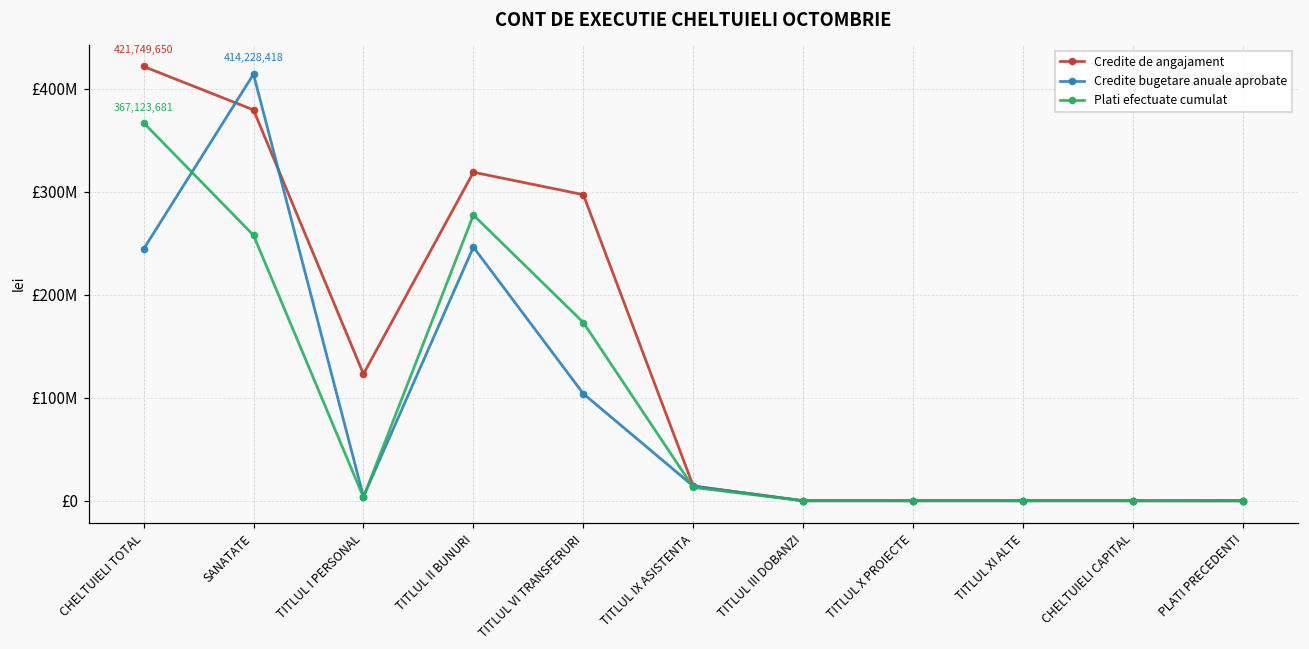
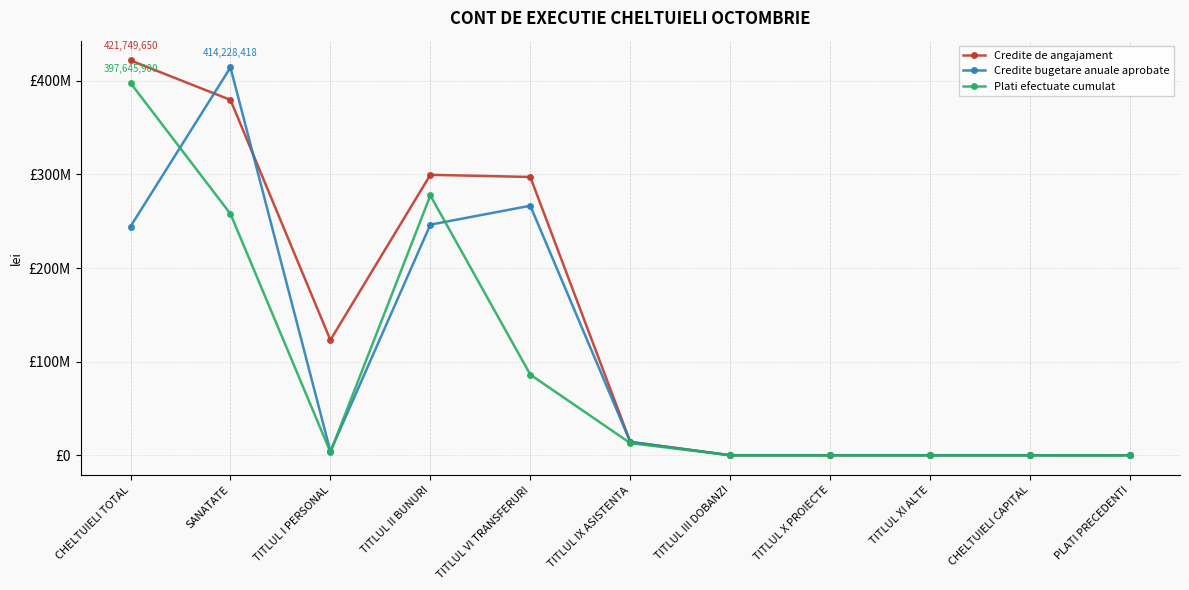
Plati efectuate cumulat, CHELTUIELI TOTAL: 367,123,681 -> 397,645,900
Credite de angajament, TITLUL II BUNURI: £320000000 -> £300000000
Credite bugetare anuale aprobate, TITLUL VI TRANSFERURI: £100000000 -> £270000000
Plati efectuate cumulat, TITLUL VI TRANSFERURI: £170000000 -> £90000000
